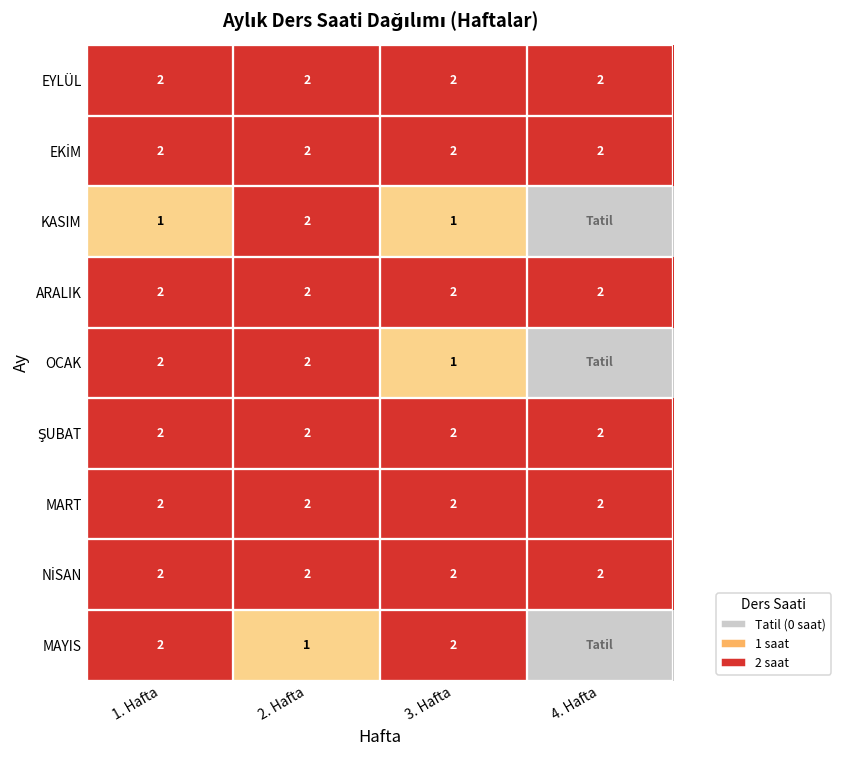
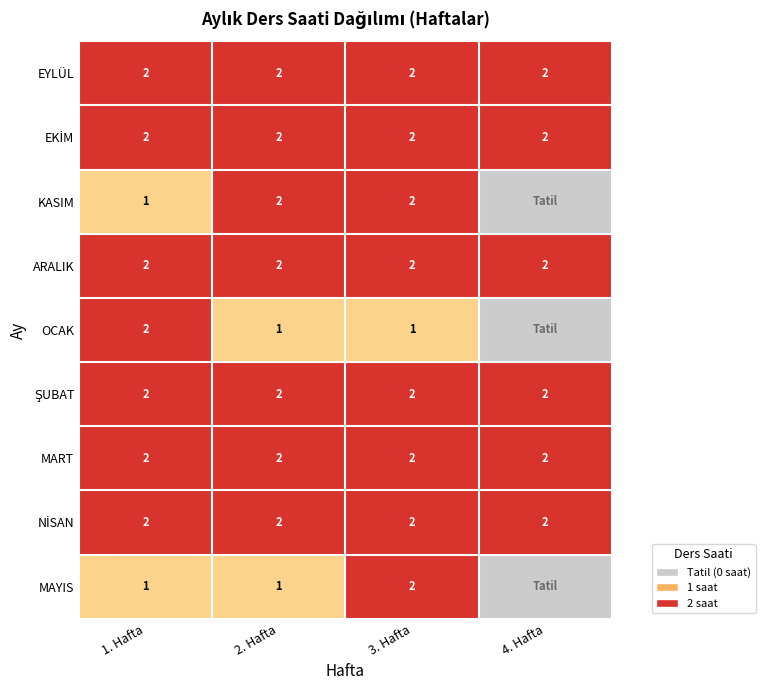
KASIM, 3. Hafta: 1 -> 2
OCAK, 2. Hafta: 2 -> 1
MAYIS, 1. Hafta: 2 -> 1
